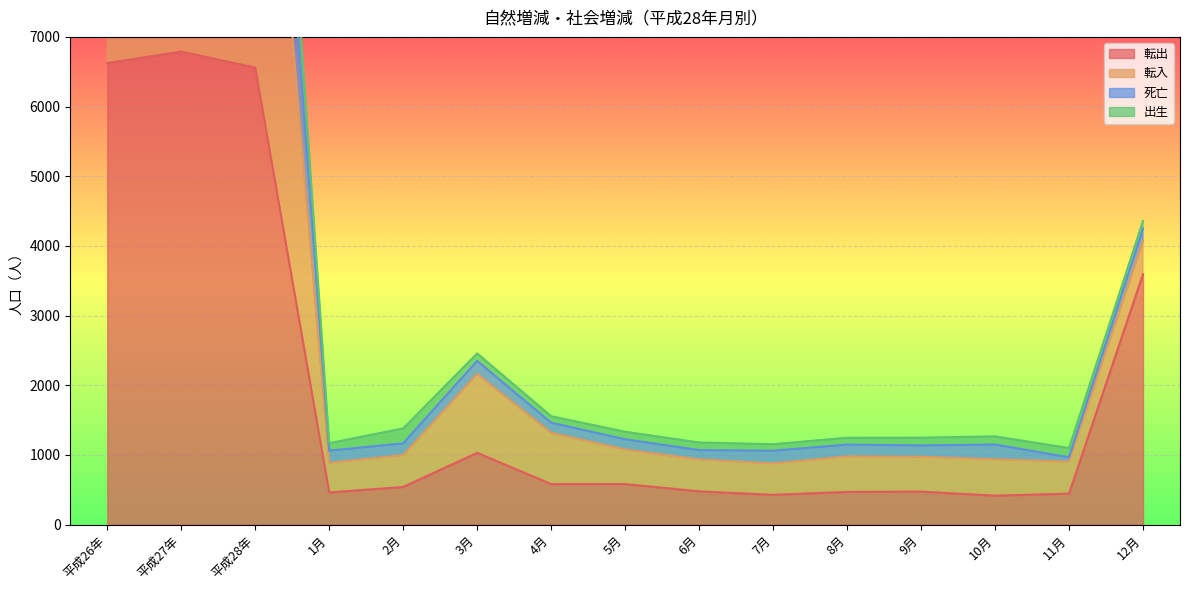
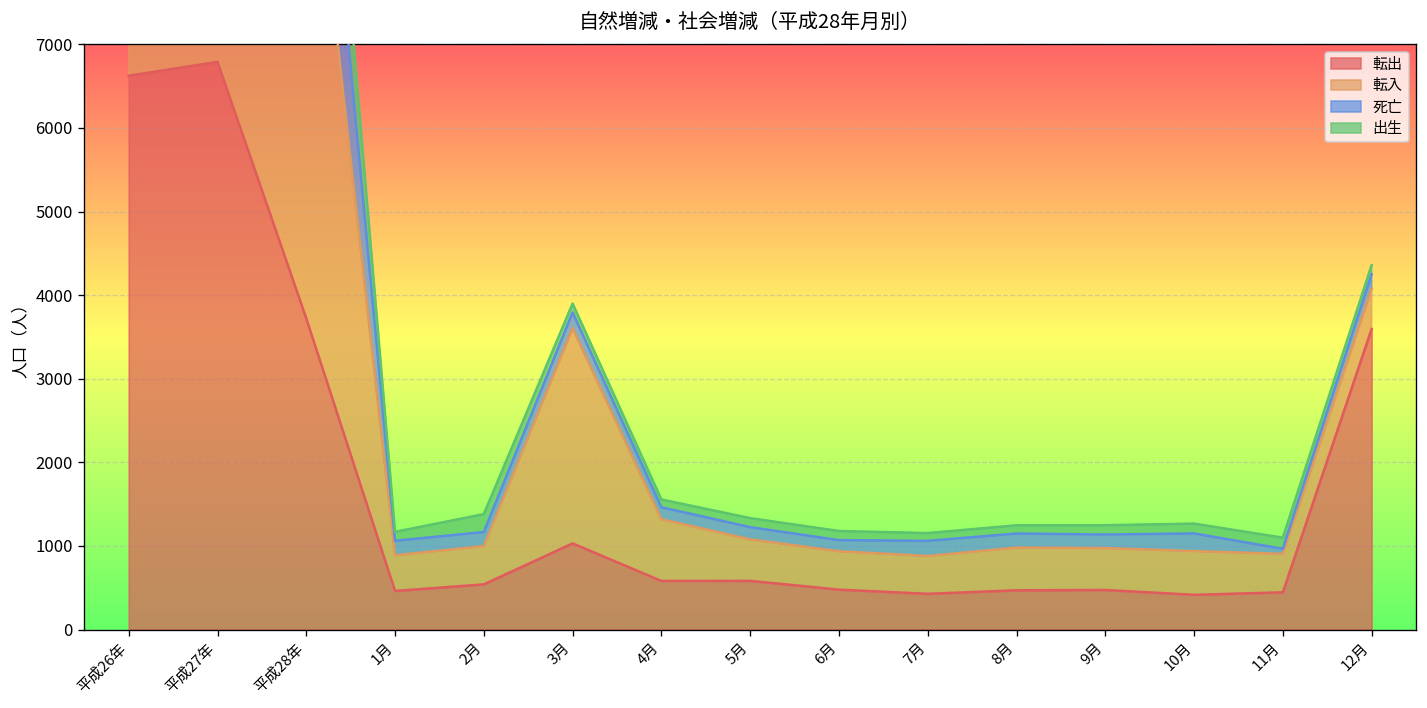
転出, 平成28年: 6600 -> 3700
転入, 3月: 1100 -> 2600
